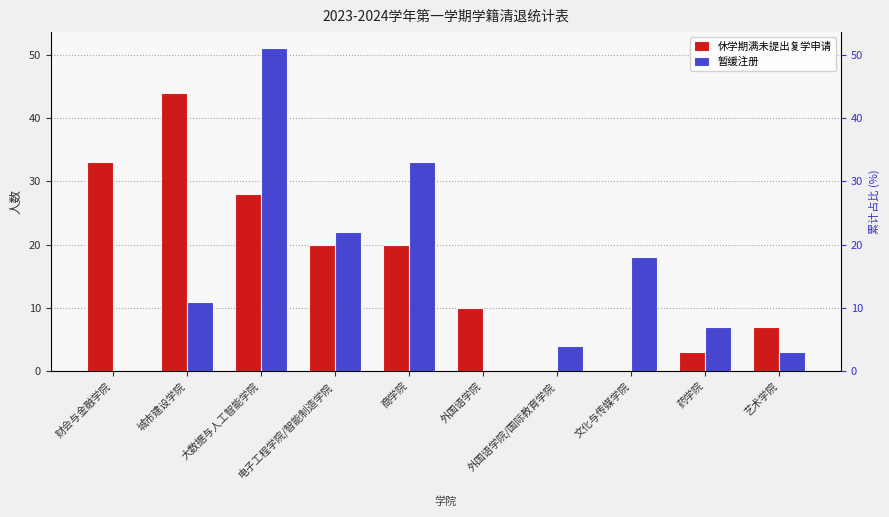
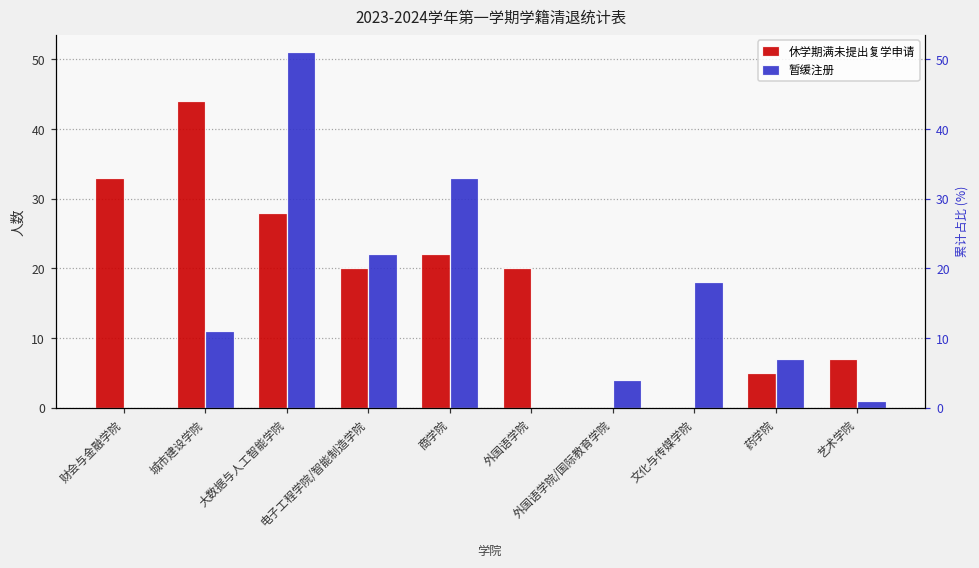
休学期满未提出复学申请, 商学院: 20 -> 22
休学期满未提出复学申请, 外国语学院: 10 -> 20
休学期满未提出复学申请, 药学院: 3 -> 5
暂缓注册, 艺术学院: 3 -> 1
